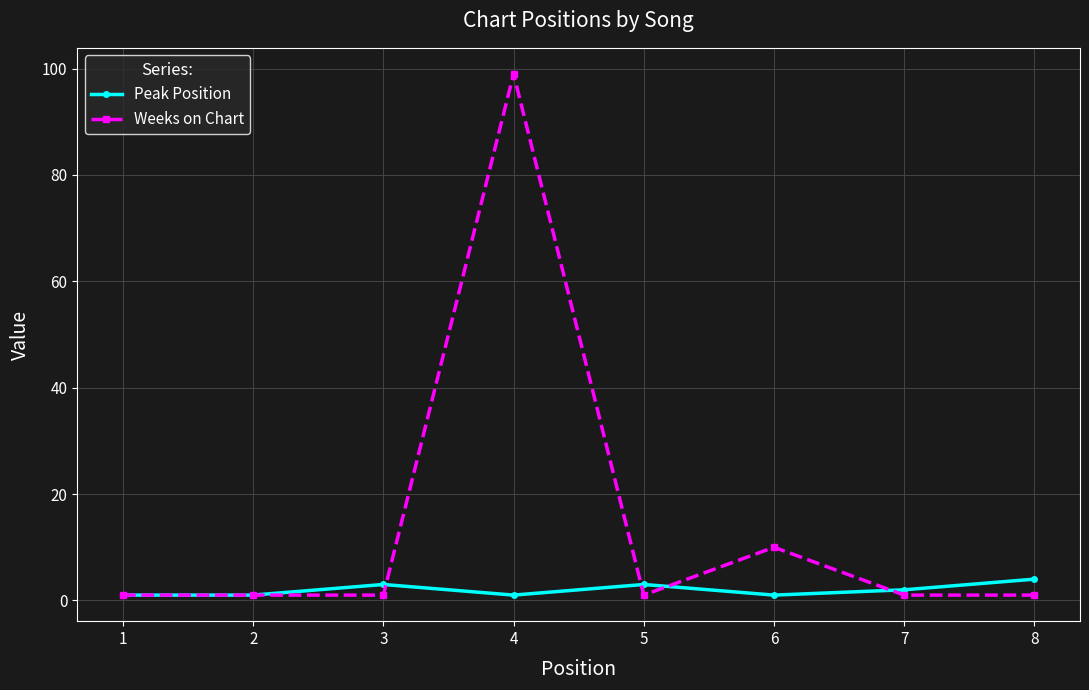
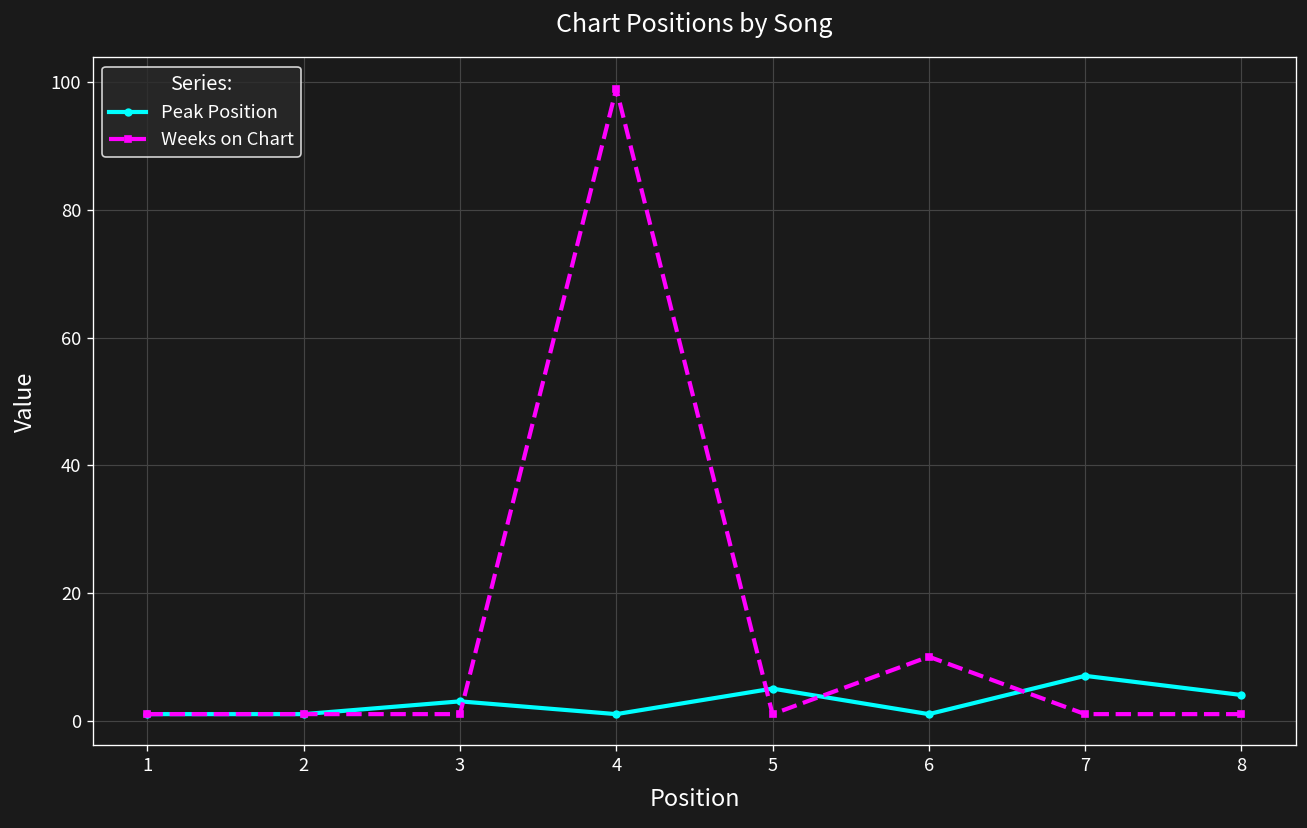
Peak Position, 5: 3 -> 5
Peak Position, 7: 2 -> 7
